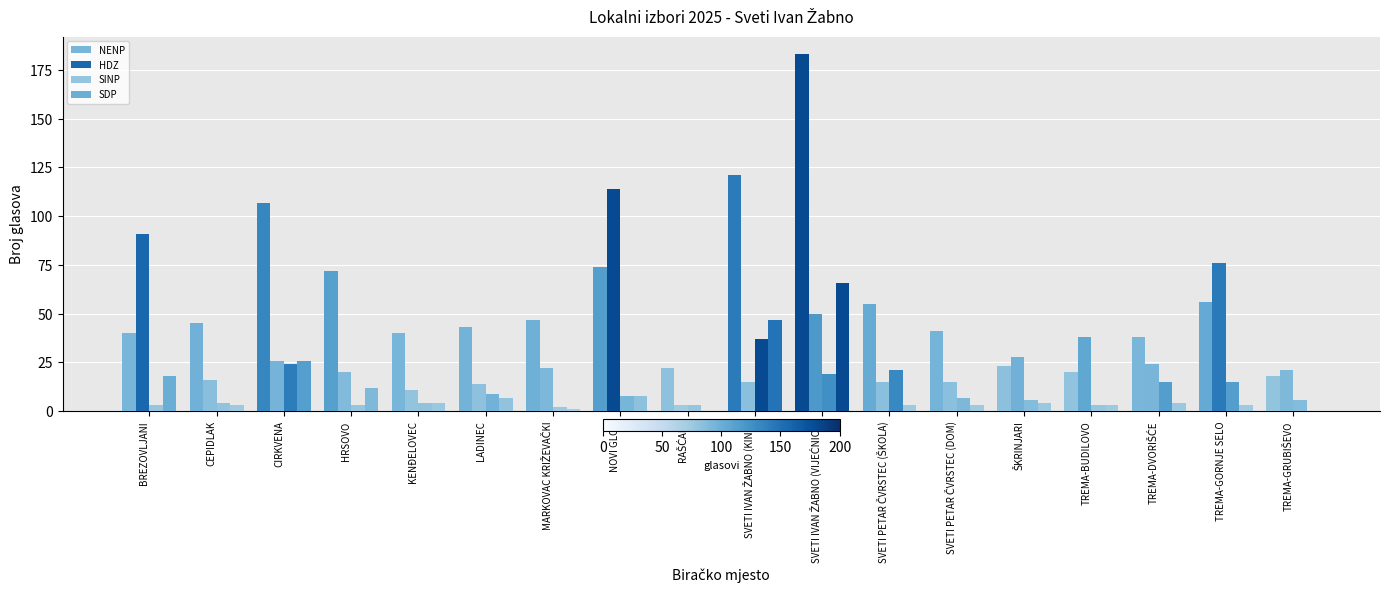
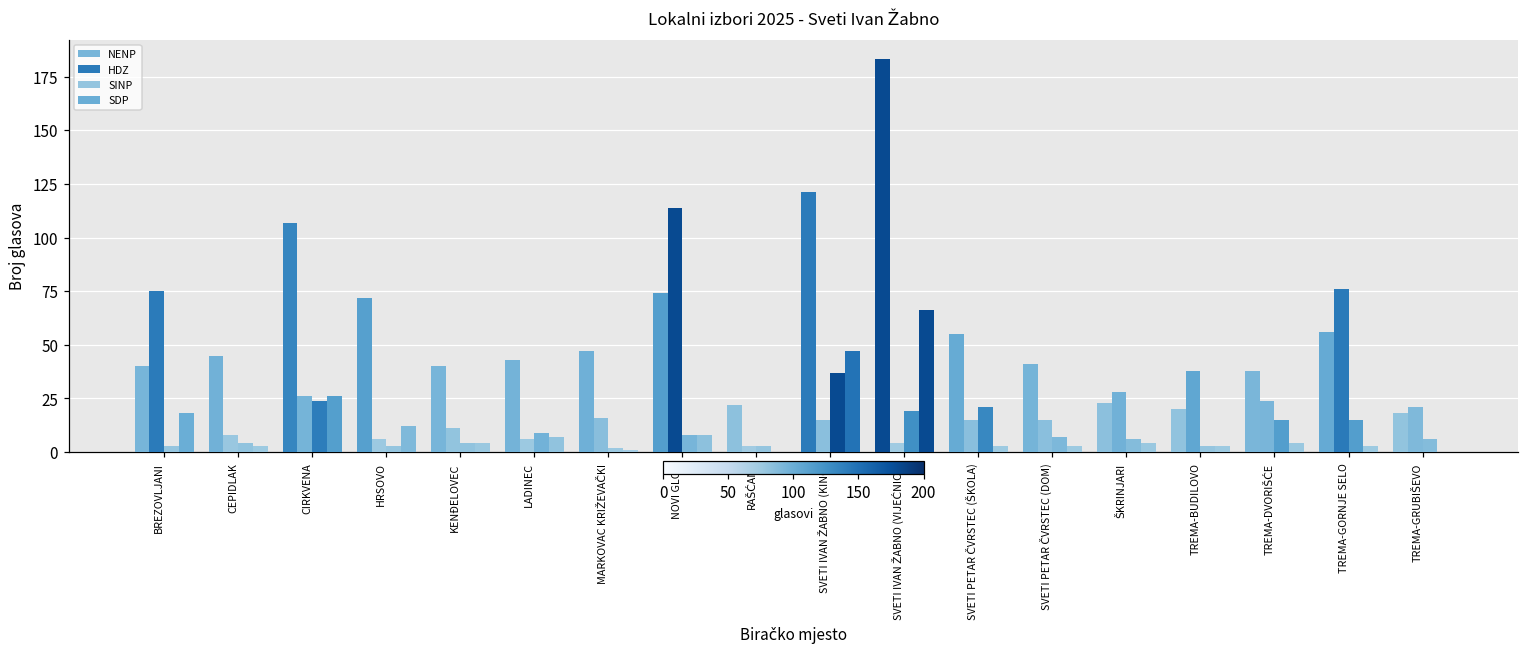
HDZ, BREZOVLJANI: 91 -> 75
HDZ, CEPIDLAK: 16 -> 8
HDZ, HRSOVO: 20 -> 6
HDZ, LADINEC: 14 -> 6
HDZ, MARKOVAC KRIŽEVAČKI: 22 -> 16
HDZ, SVETI IVAN ŽABNO (VIJEĆNICA): 50 -> 4
